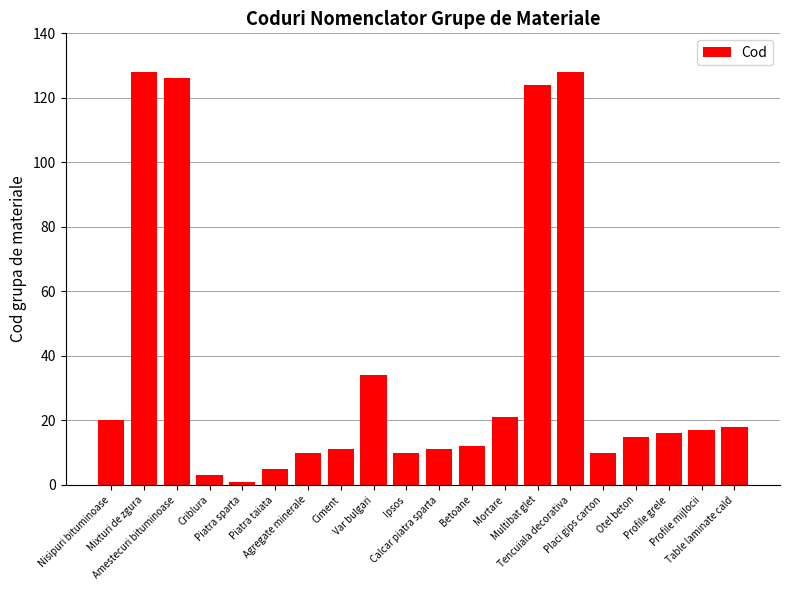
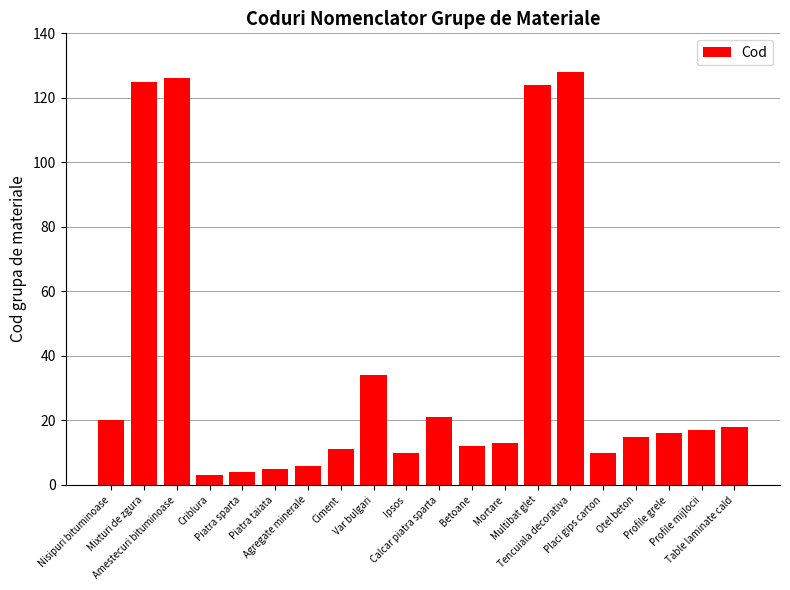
Mixturi de zgura: 128 -> 125
Piatra sparta: 1 -> 4
Agregate minerale: 10 -> 6
Calcar piatra sparta: 11 -> 21
Mortare: 21 -> 13
